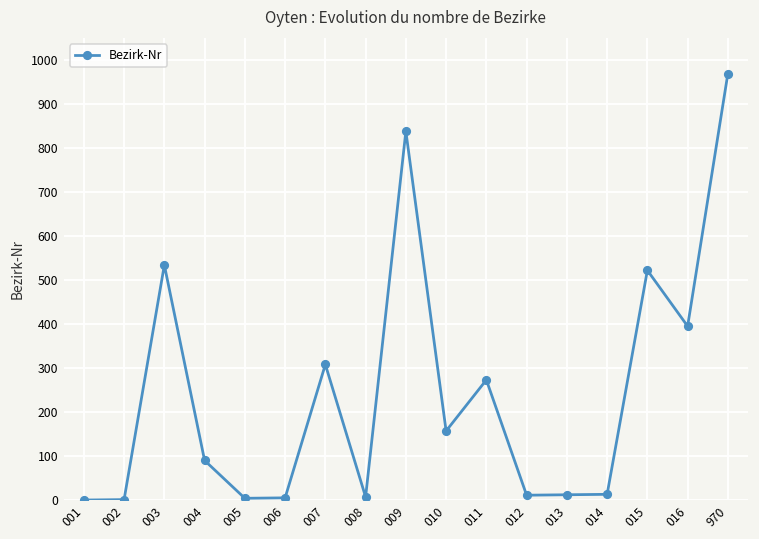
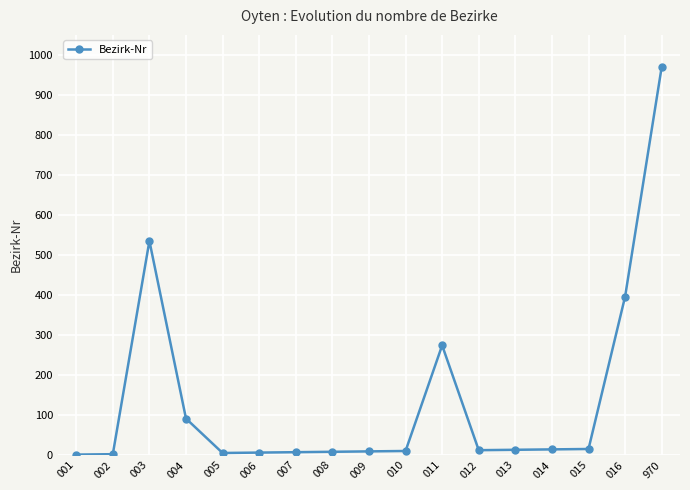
007: 310 -> 10
009: 840 -> 10
010: 160 -> 10
015: 520 -> 20
